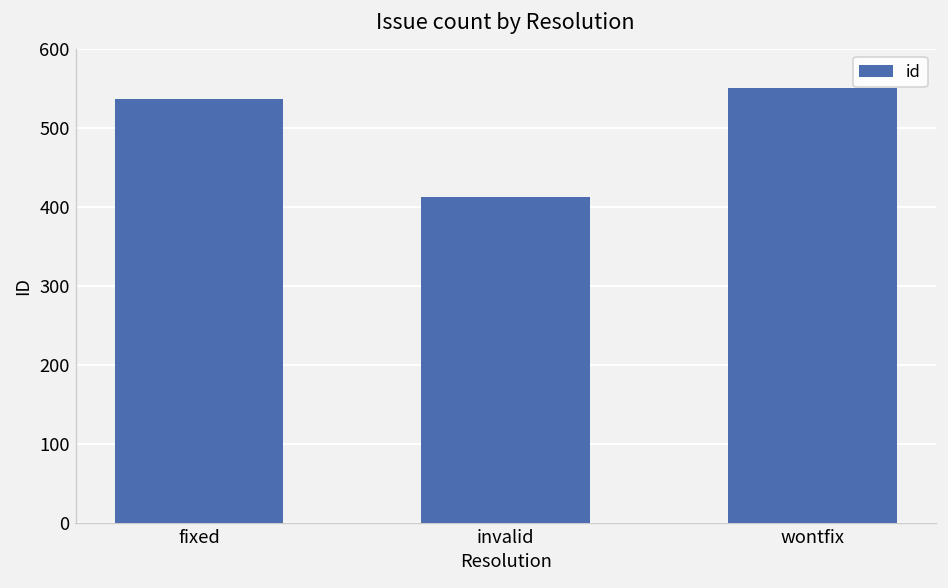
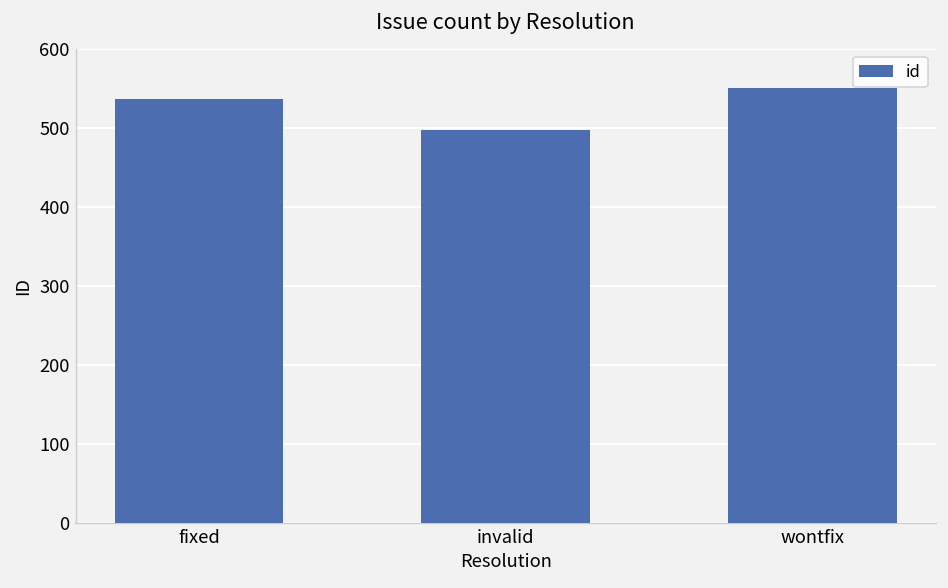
invalid: 410 -> 500
